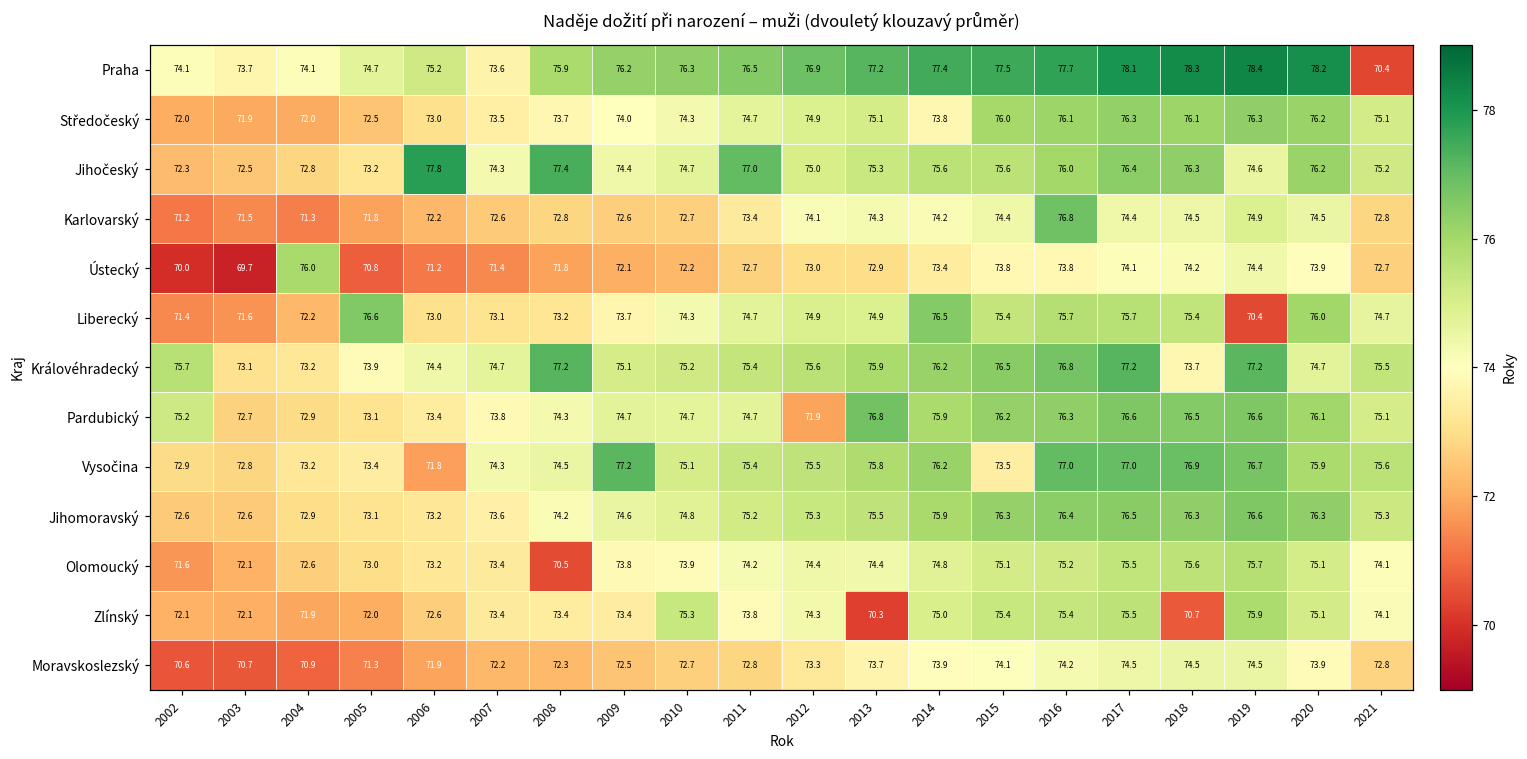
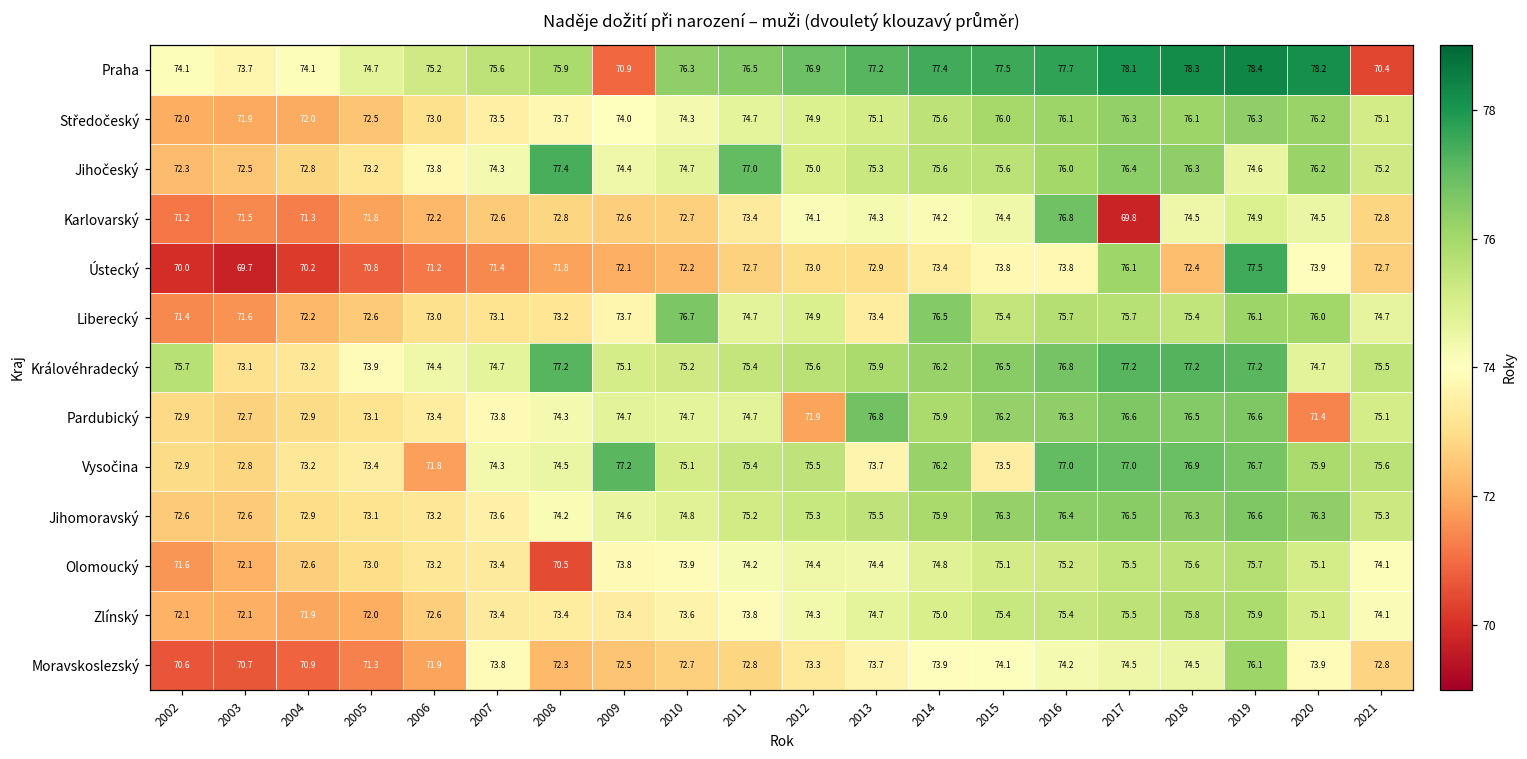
Praha, 2007: 73.6 -> 75.6
Praha, 2009: 76.2 -> 70.9
Středočeský, 2014: 73.8 -> 75.6
Jihočeský, 2006: 77.8 -> 73.8
Karlovarský, 2017: 74.4 -> 69.8
Ústecký, 2004: 76.0 -> 70.2
Ústecký, 2017: 74.1 -> 76.1
Ústecký, 2018: 74.2 -> 72.4
Ústecký, 2019: 74.4 -> 77.5
Liberecký, 2005: 76.6 -> 72.6
Liberecký, 2010: 74.3 -> 76.7
Liberecký, 2013: 74.9 -> 73.4
Liberecký, 2019: 70.4 -> 76.1
Královéhradecký, 2018: 73.7 -> 77.2
Pardubický, 2002: 75.2 -> 72.9
Pardubický, 2020: 76.1 -> 71.4
Vysočina, 2013: 75.8 -> 73.7
Zlínský, 2010: 75.3 -> 73.6
Zlínský, 2013: 70.3 -> 74.7
Zlínský, 2018: 70.7 -> 75.8
Moravskoslezský, 2007: 72.2 -> 73.8
Moravskoslezský, 2019: 74.5 -> 76.1
